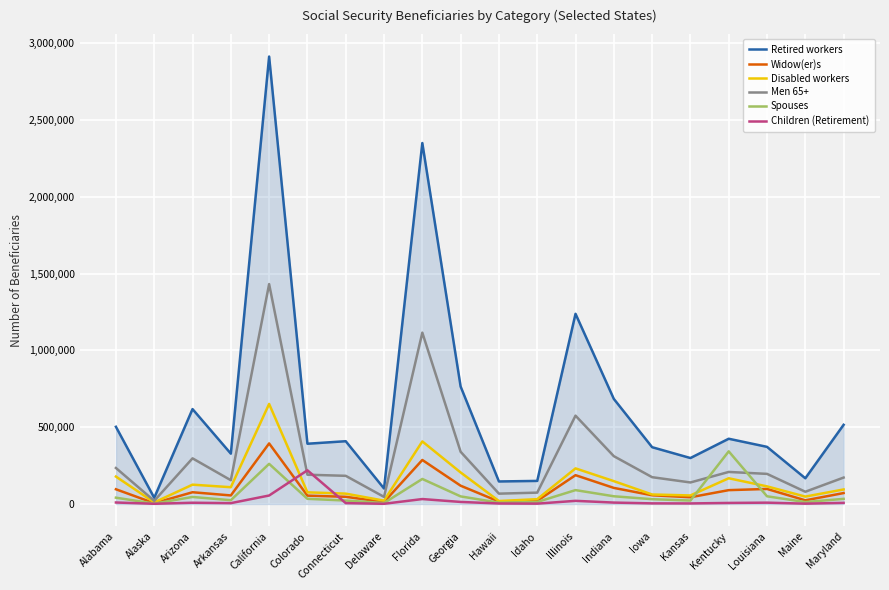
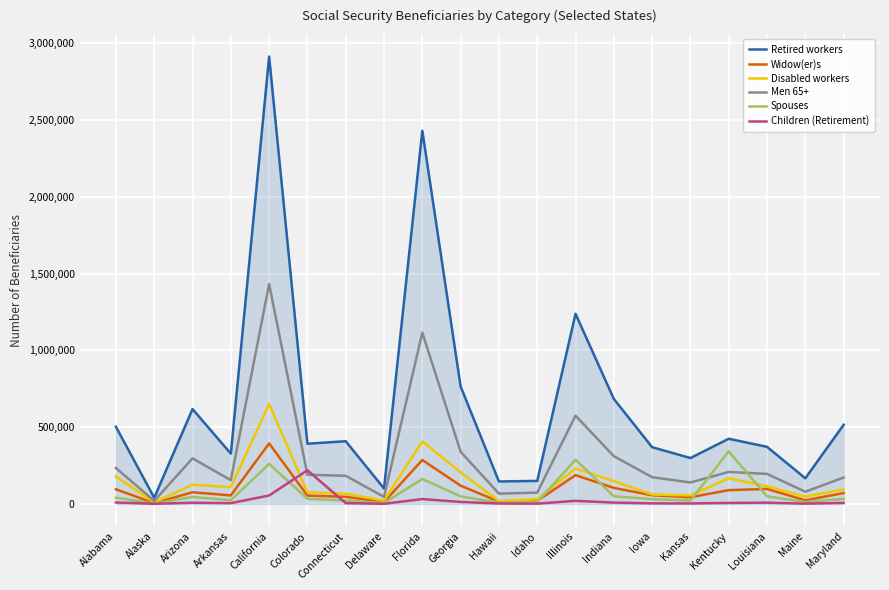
Retired workers, Florida: 2,350,000 -> 2,430,000
Spouses, Illinois: 90,000 -> 290,000
